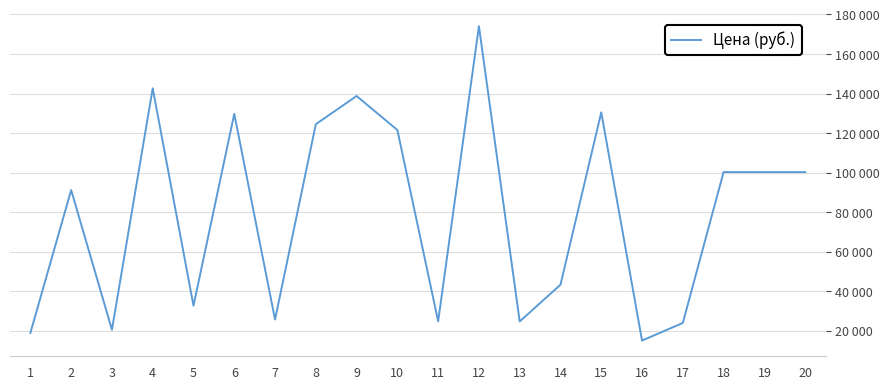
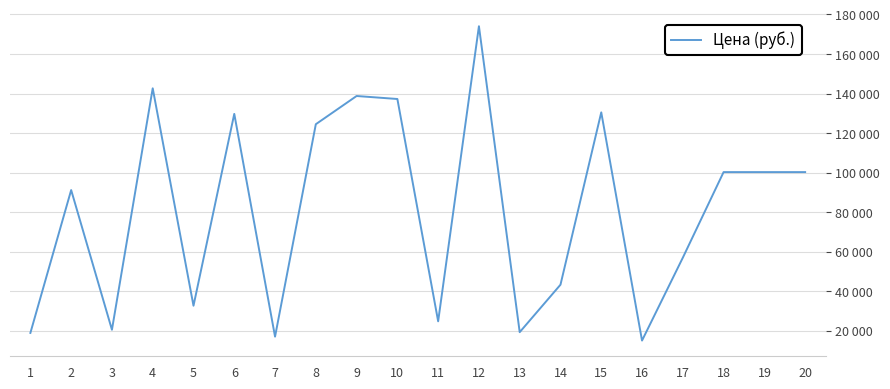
7: 26000 -> 17000
10: 122000 -> 137000
13: 25000 -> 19000
17: 24000 -> 57000
